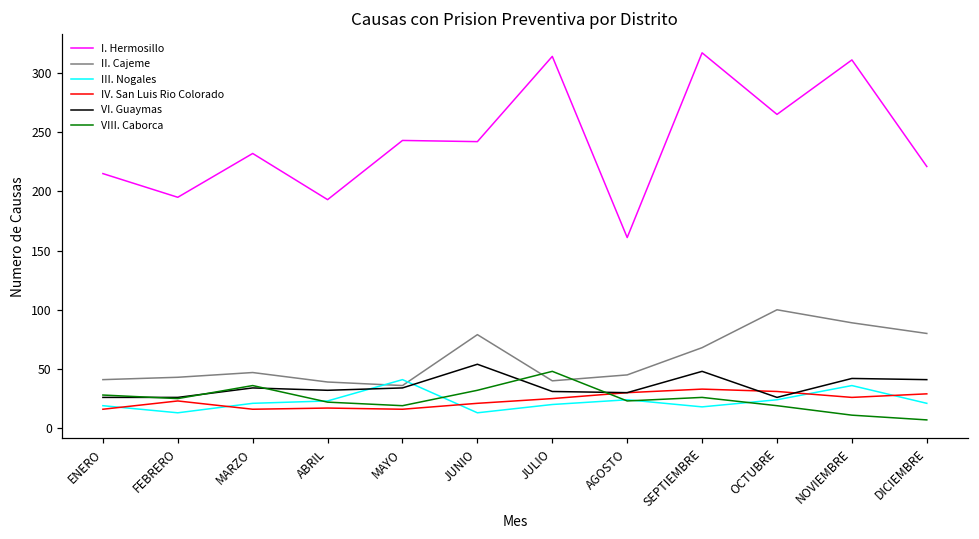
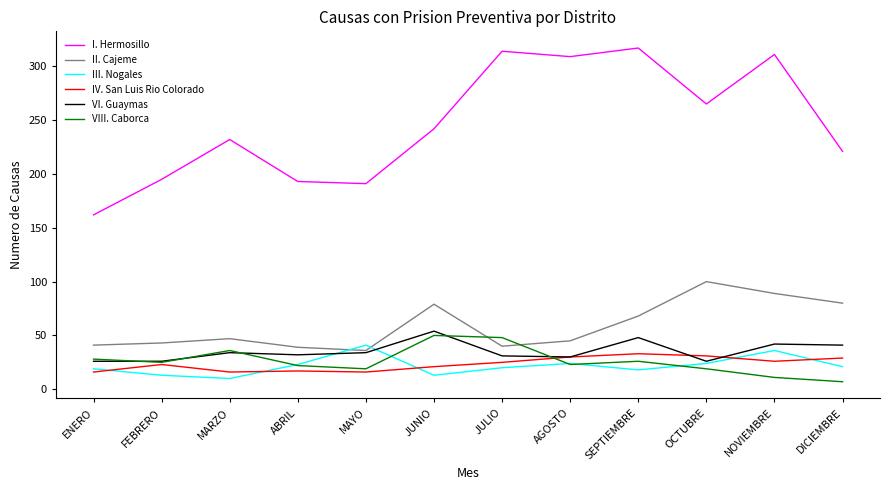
I. Hermosillo, ENERO: 215 -> 162
III. Nogales, MARZO: 21 -> 10
I. Hermosillo, MAYO: 243 -> 191
VIII. Caborca, JUNIO: 32 -> 50
I. Hermosillo, AGOSTO: 161 -> 309
